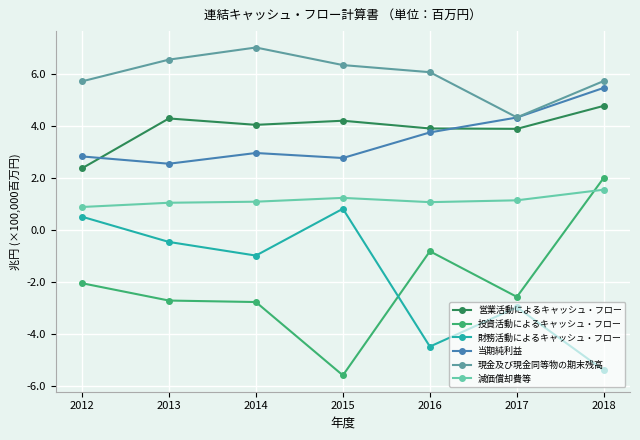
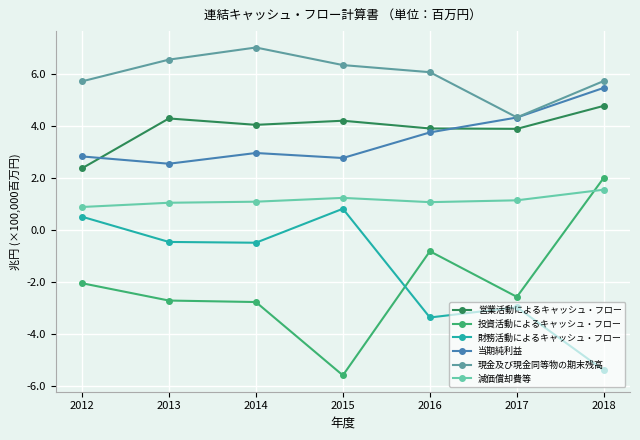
財務活動によるキャッシュ・フロー, 2014: -1.0 -> -0.5
財務活動によるキャッシュ・フロー, 2016: -4.5 -> -3.4
